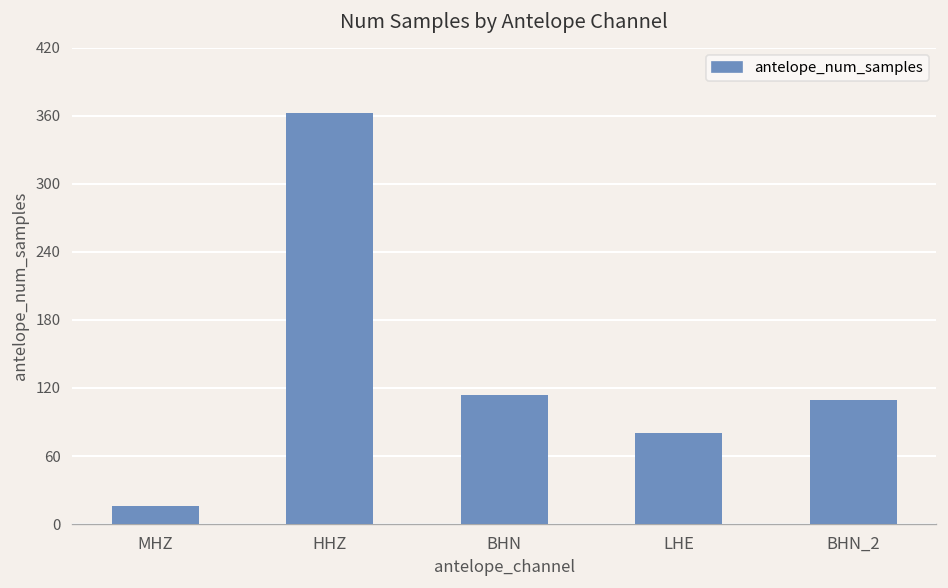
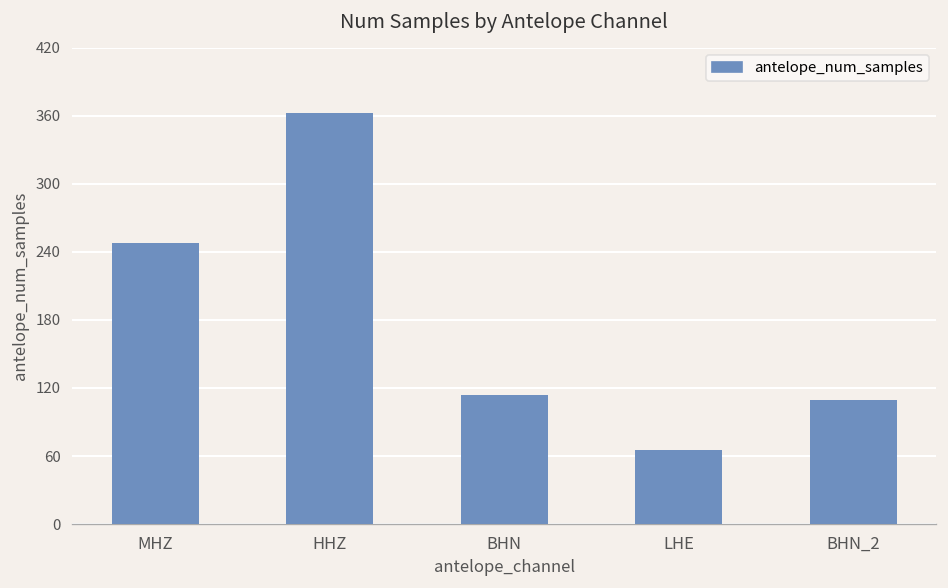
MHZ: 20 -> 250
LHE: 80 -> 70
